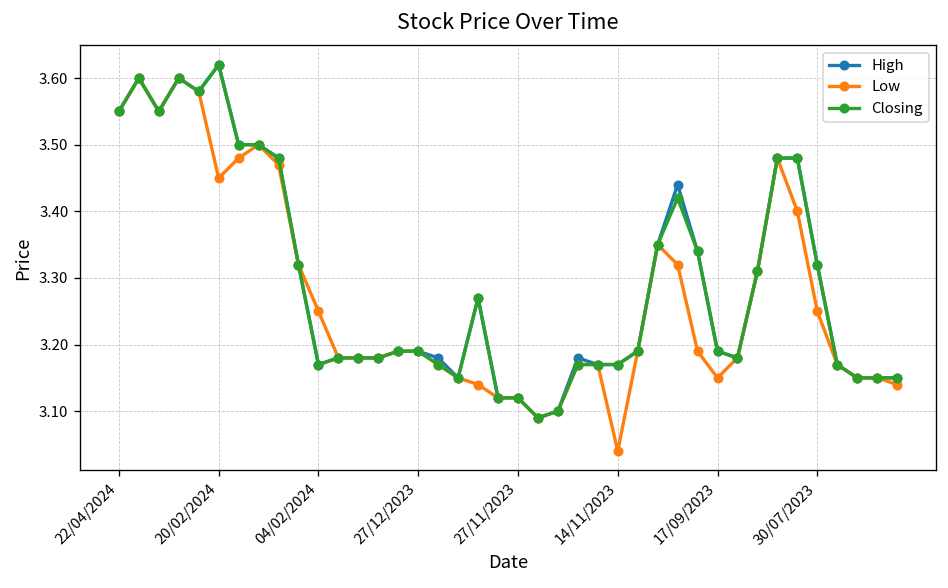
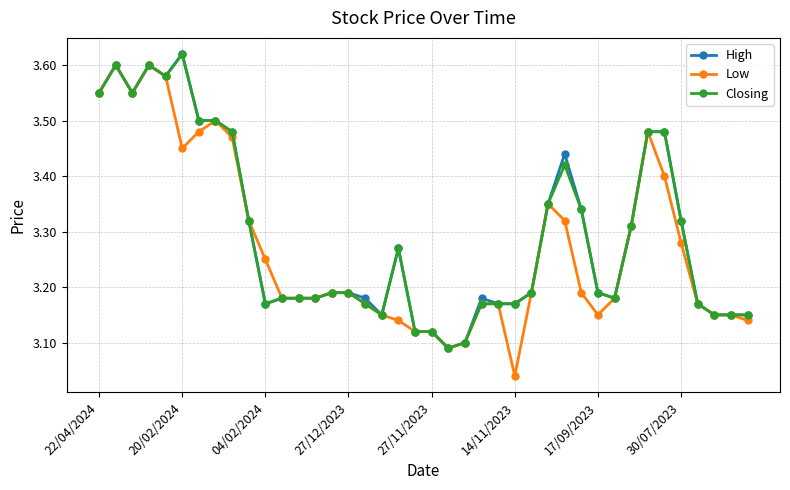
Low, 30/07/2023: 3.25 -> 3.28
